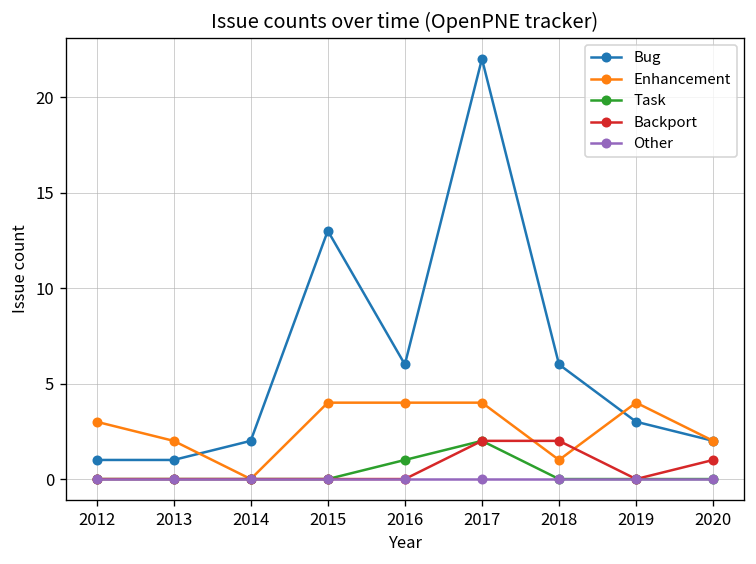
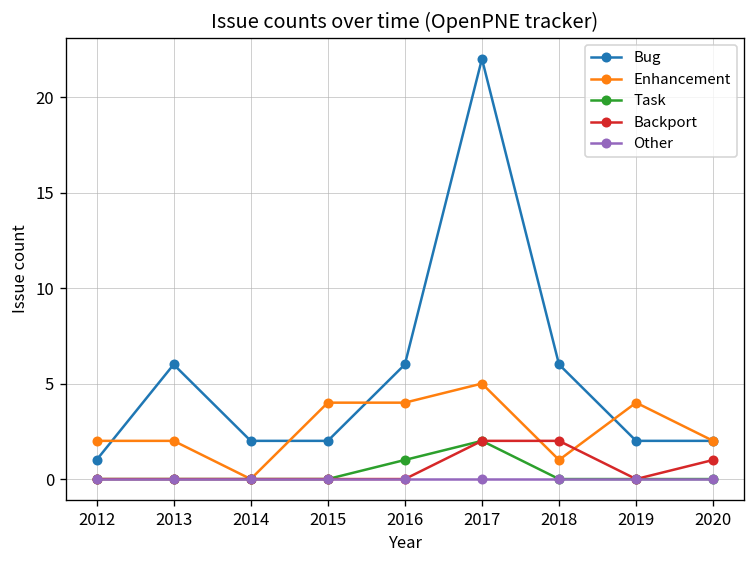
Enhancement, 2012: 3 -> 2
Bug, 2013: 1 -> 6
Bug, 2015: 13 -> 2
Enhancement, 2017: 4 -> 5
Bug, 2019: 3 -> 2
